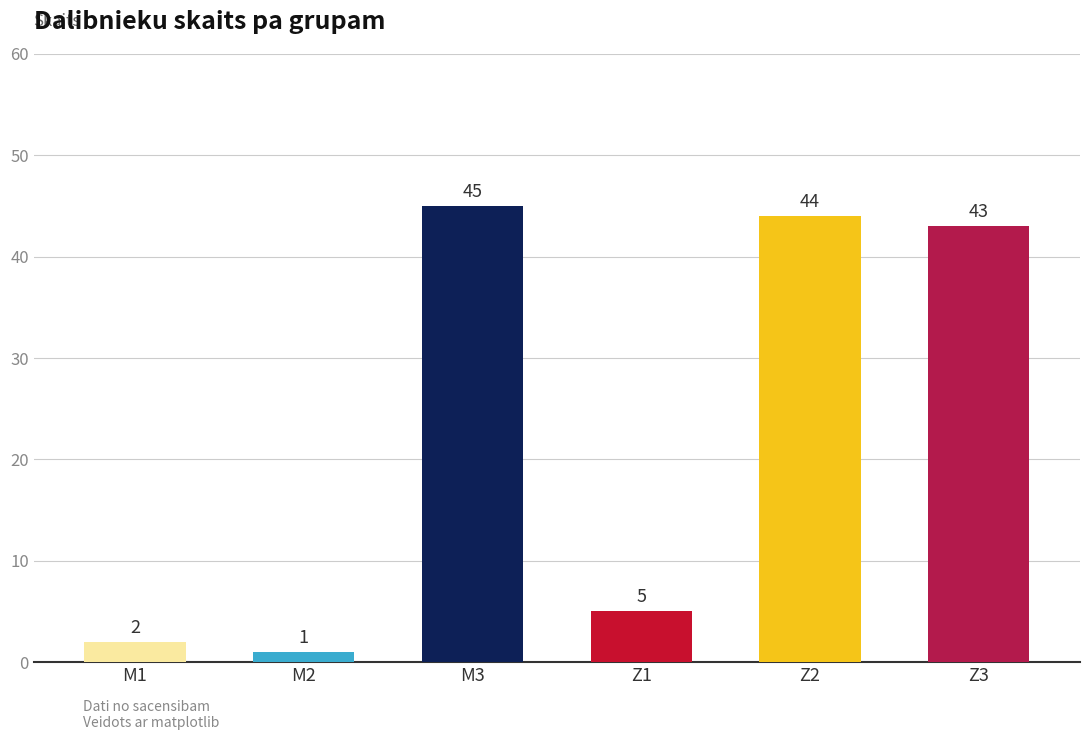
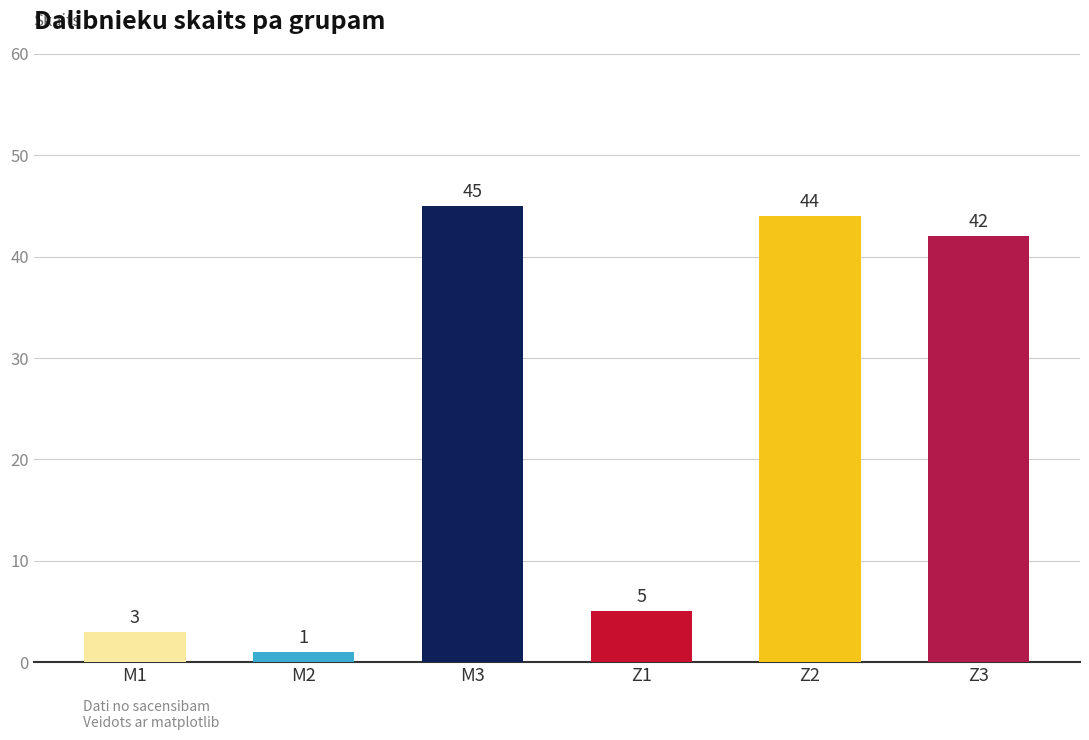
M1: 2 -> 3
Z3: 43 -> 42
